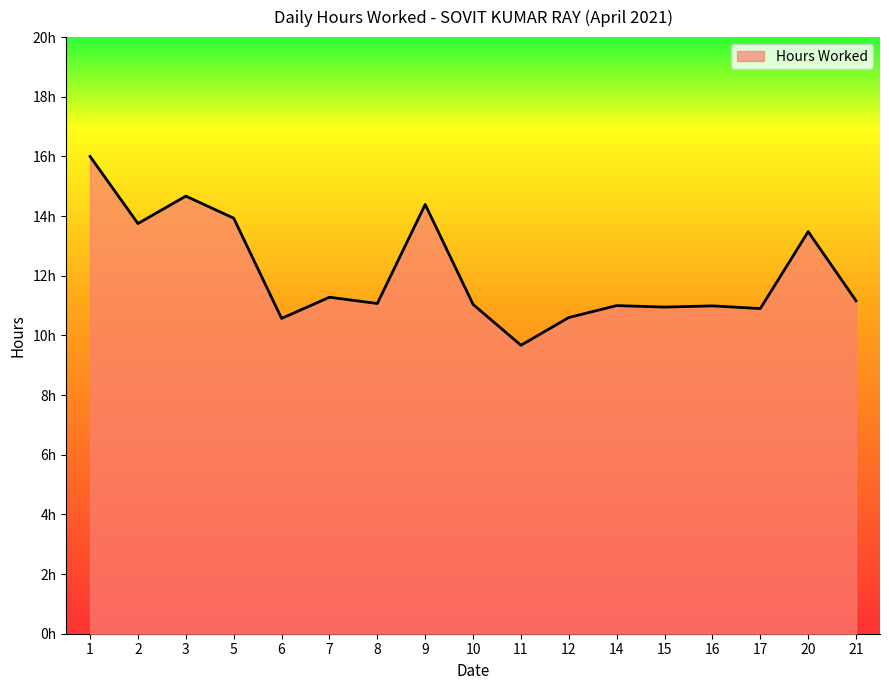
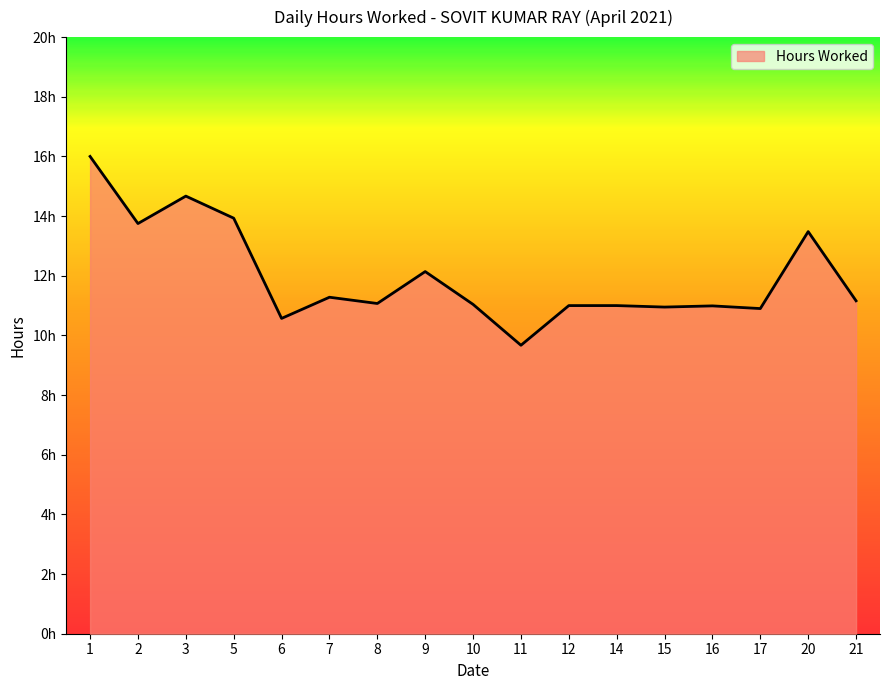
9: 14.4h -> 12.1h
12: 10.6h -> 11.0h
